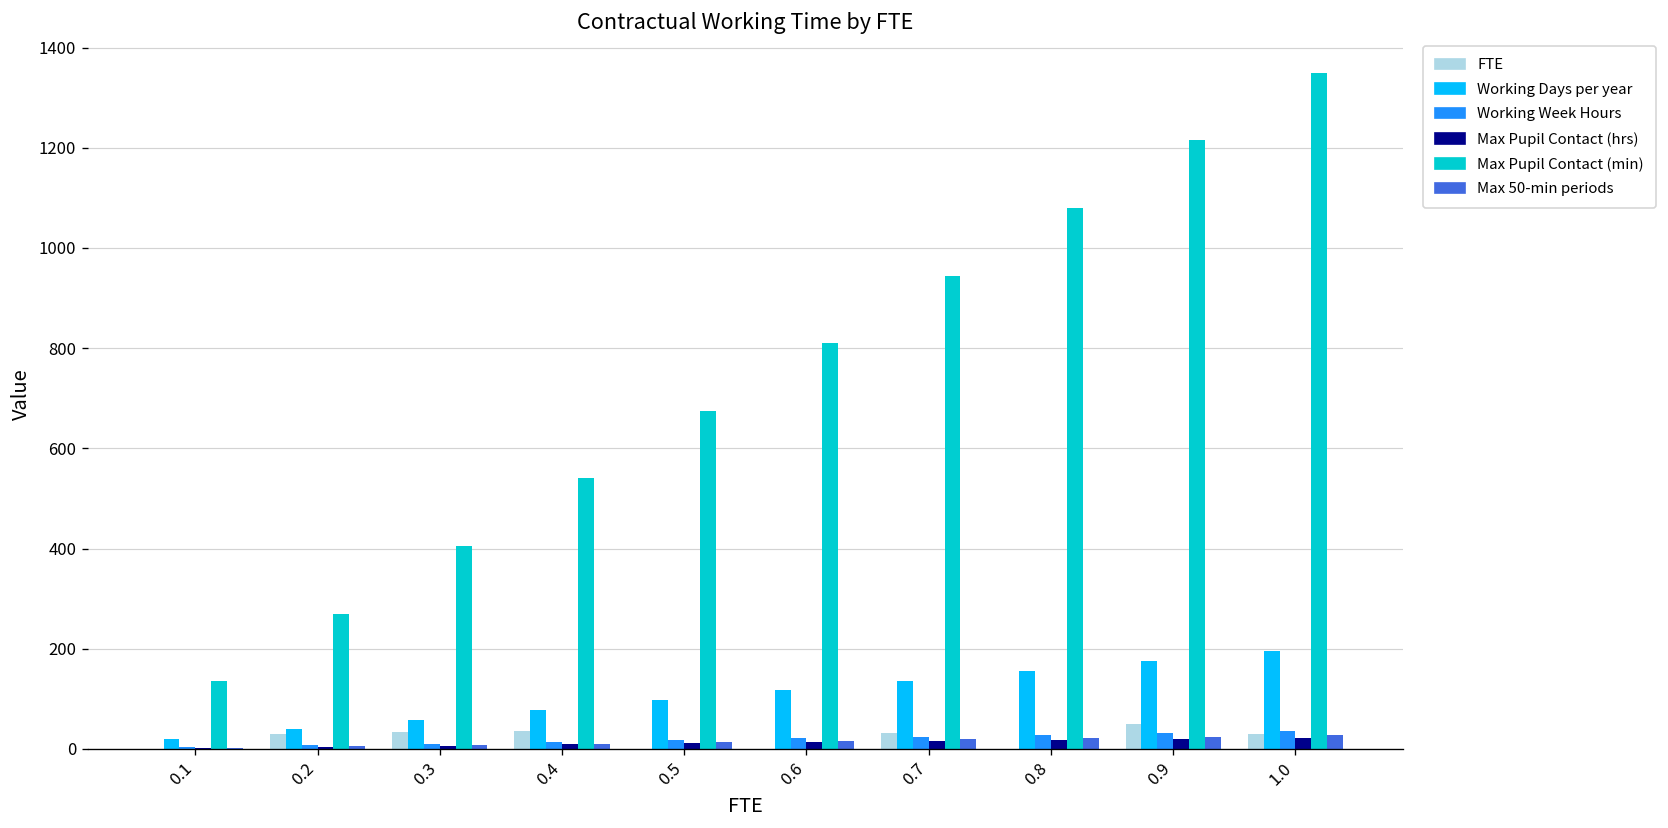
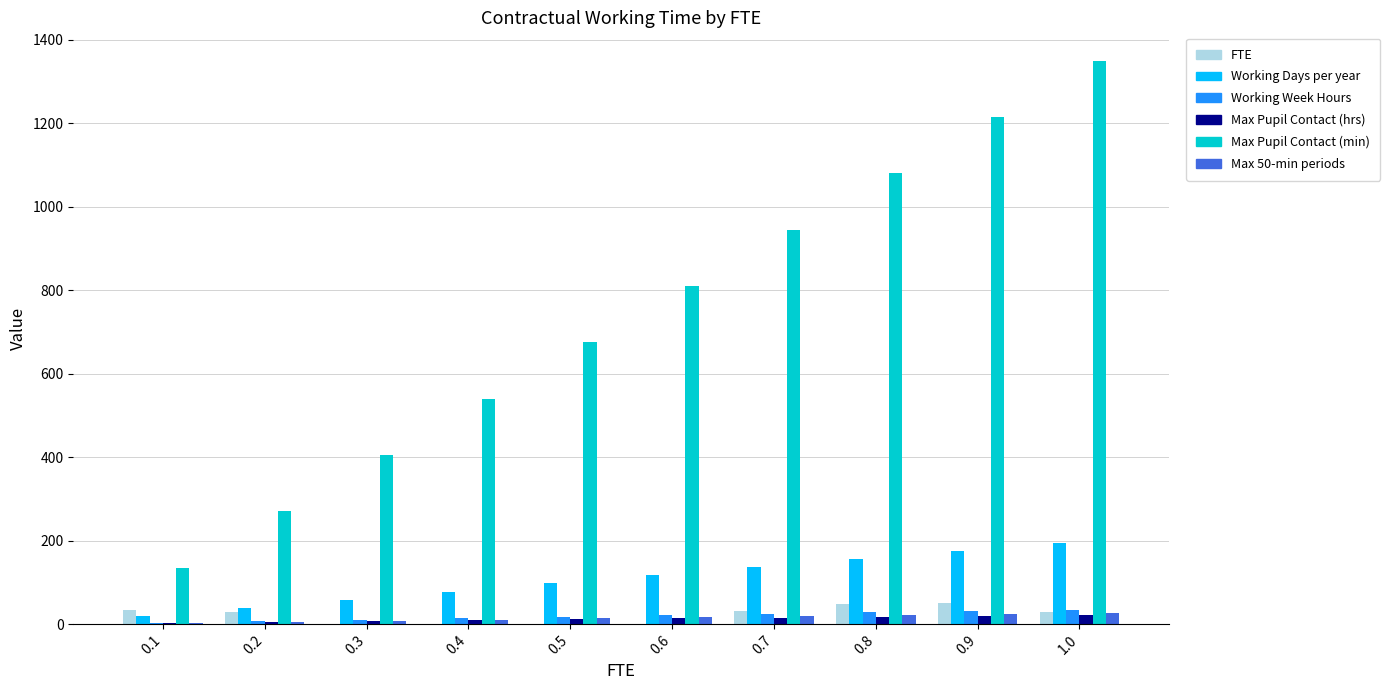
FTE, 0.1: 0 -> 30
FTE, 0.3: 30 -> 0
FTE, 0.4: 40 -> 0
FTE, 0.8: 0 -> 50
